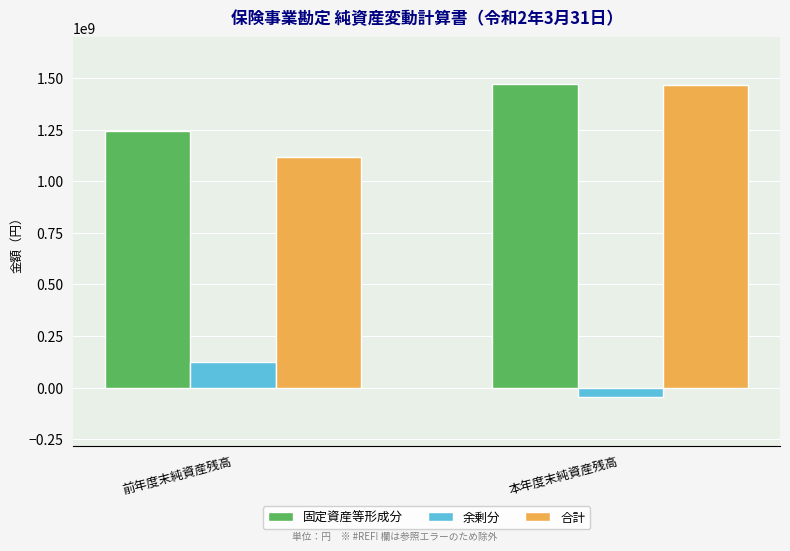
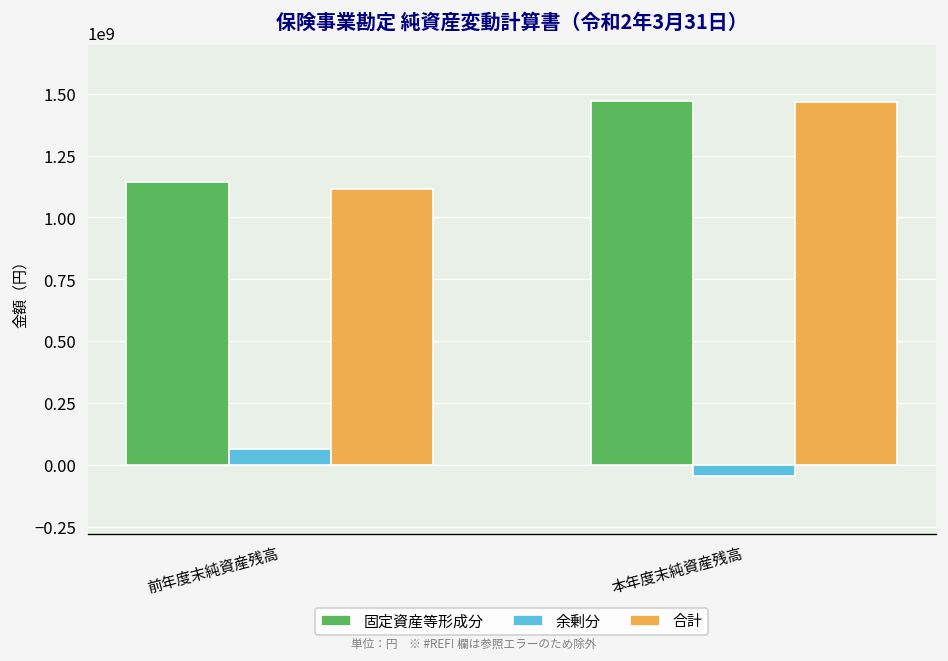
固定資産等形成分, 前年度末純資産残高: 1240000000 -> 1140000000
余剰分, 前年度末純資産残高: 120000000 -> 60000000
